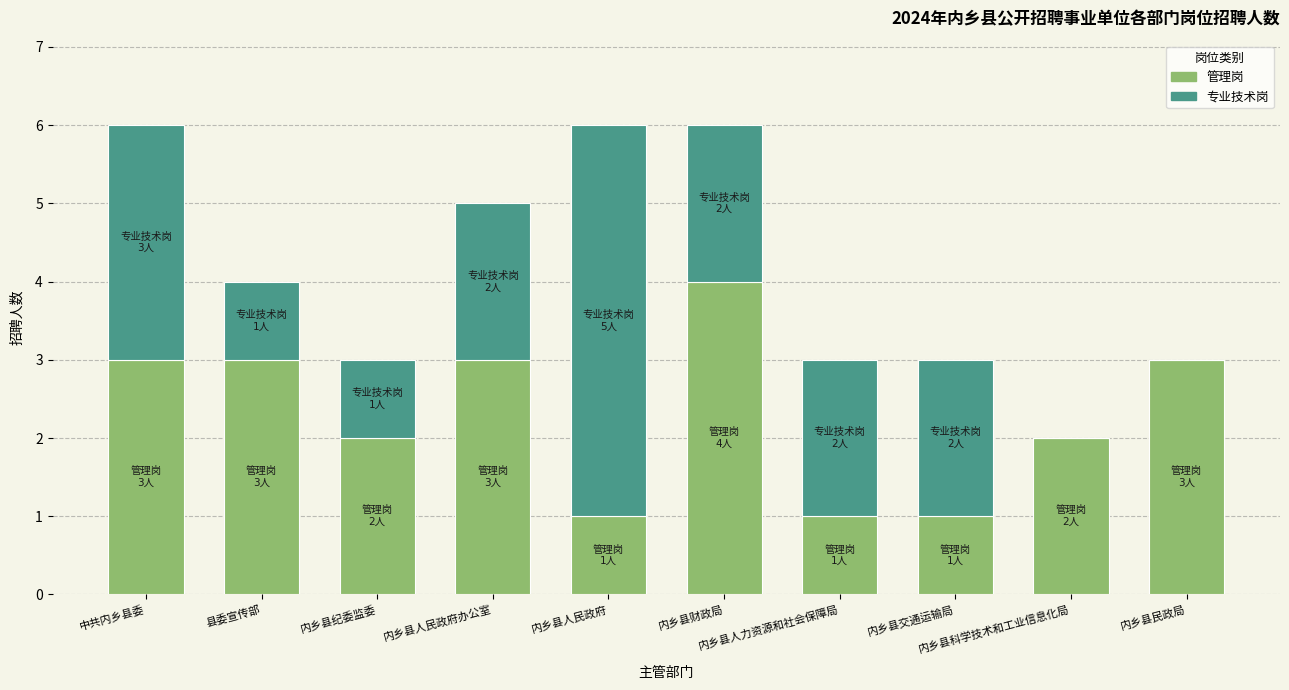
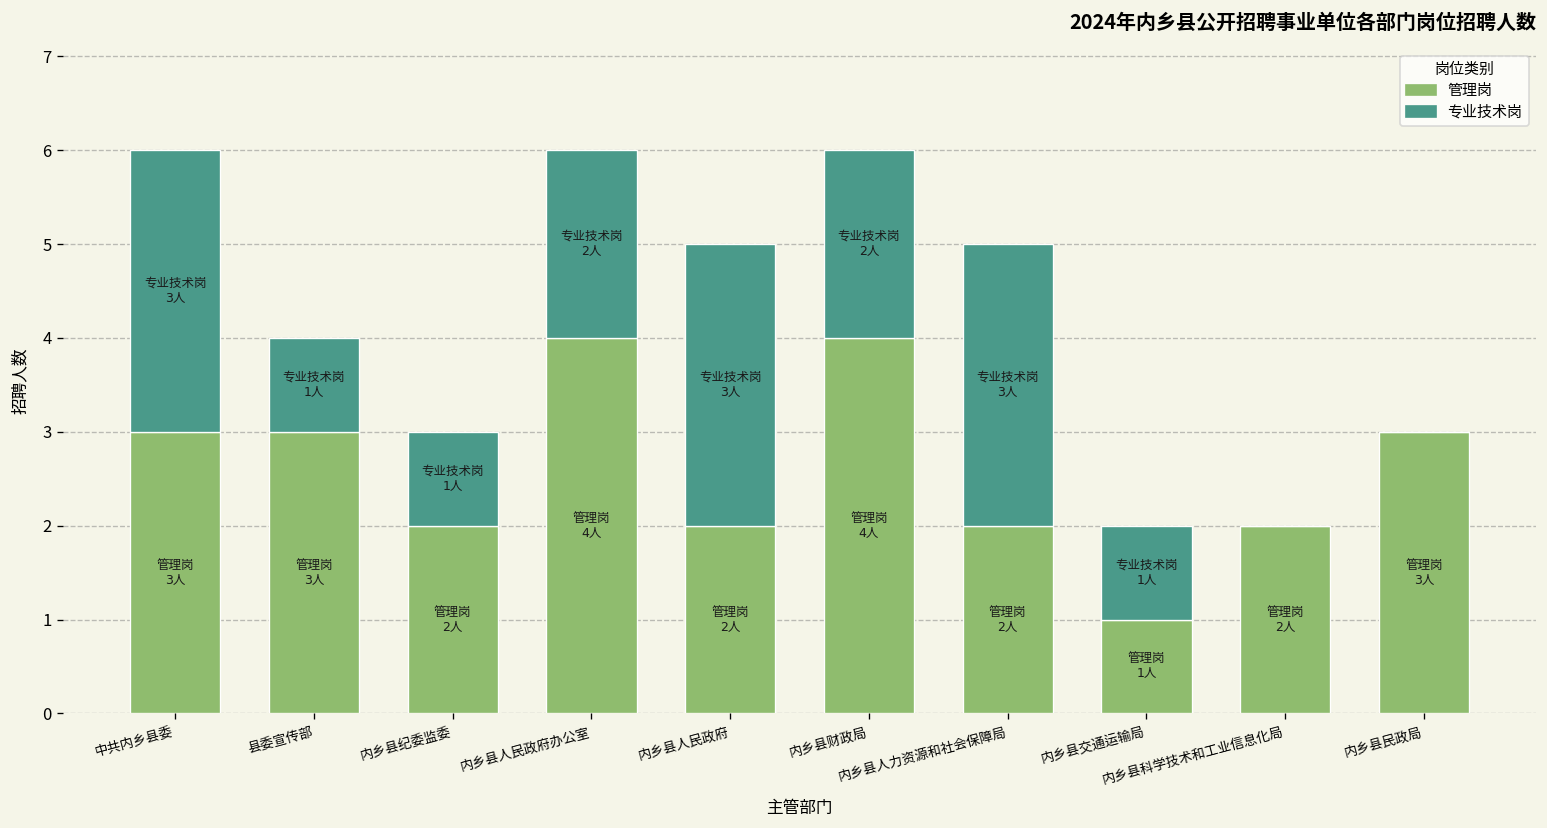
管理岗, 内乡县人民政府办公室: 3人 -> 4人
管理岗, 内乡县人民政府: 1人 -> 2人
专业技术岗, 内乡县人民政府: 5人 -> 3人
管理岗, 内乡县人力资源和社会保障局: 1人 -> 2人
专业技术岗, 内乡县人力资源和社会保障局: 2人 -> 3人
专业技术岗, 内乡县交通运输局: 2人 -> 1人
